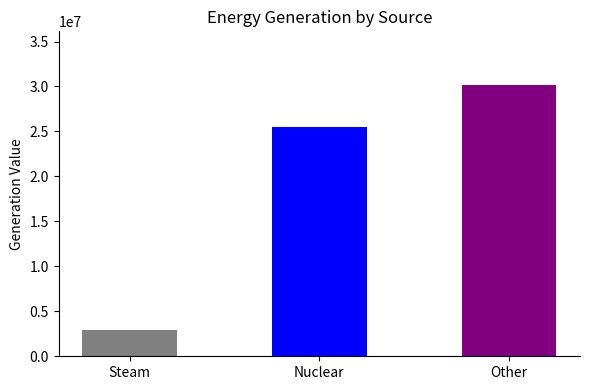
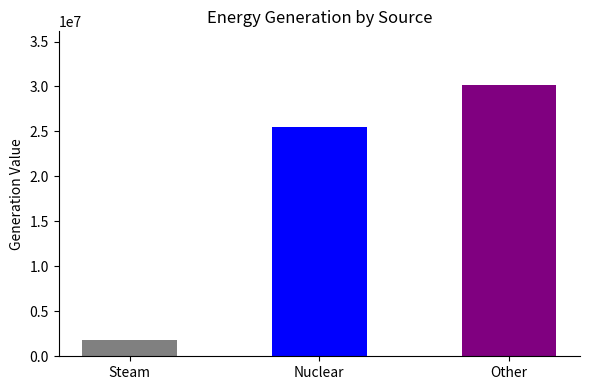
Steam: 3000000 -> 2000000
